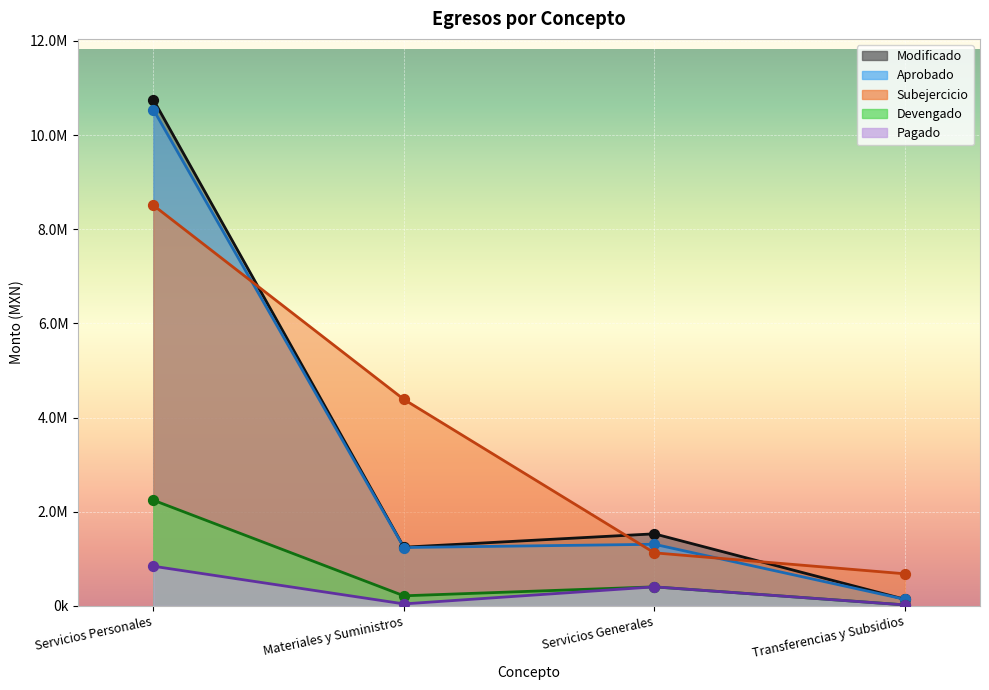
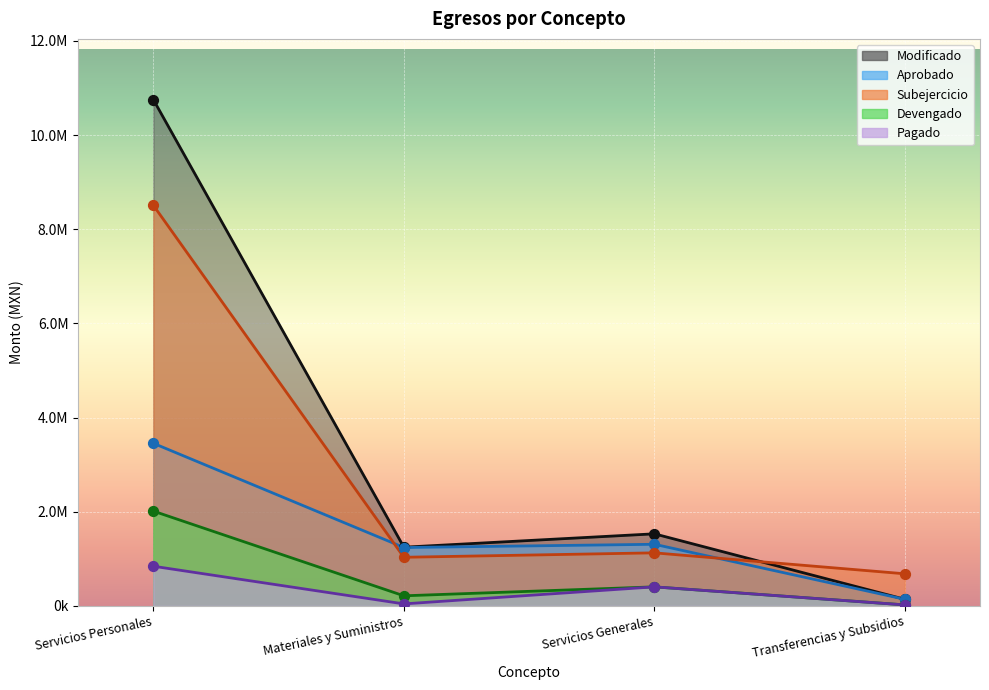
Aprobado, Servicios Personales: 10500000 -> 3500000
Devengado, Servicios Personales: 2200000 -> 2000000
Subejercicio, Materiales y Suministros: 4400000 -> 1000000
